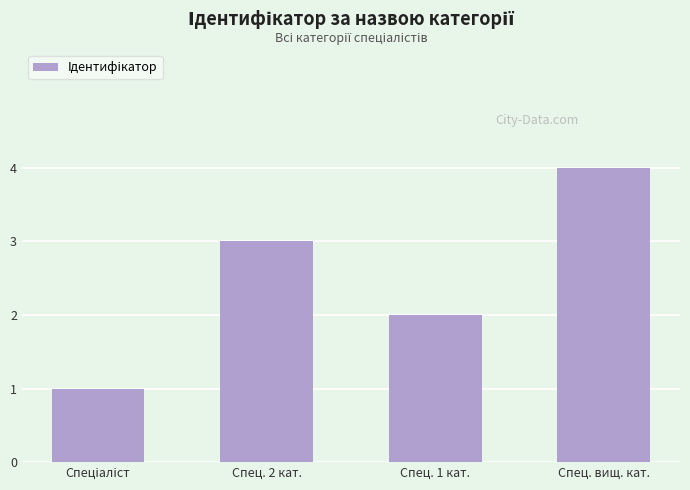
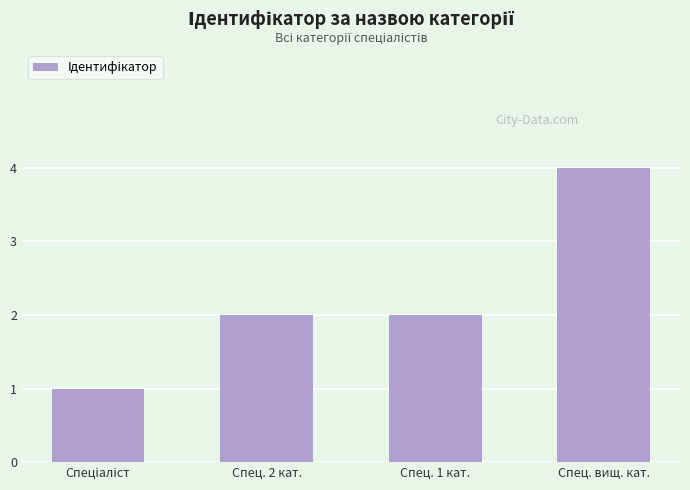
Спец. 2 кат.: 3 -> 2
